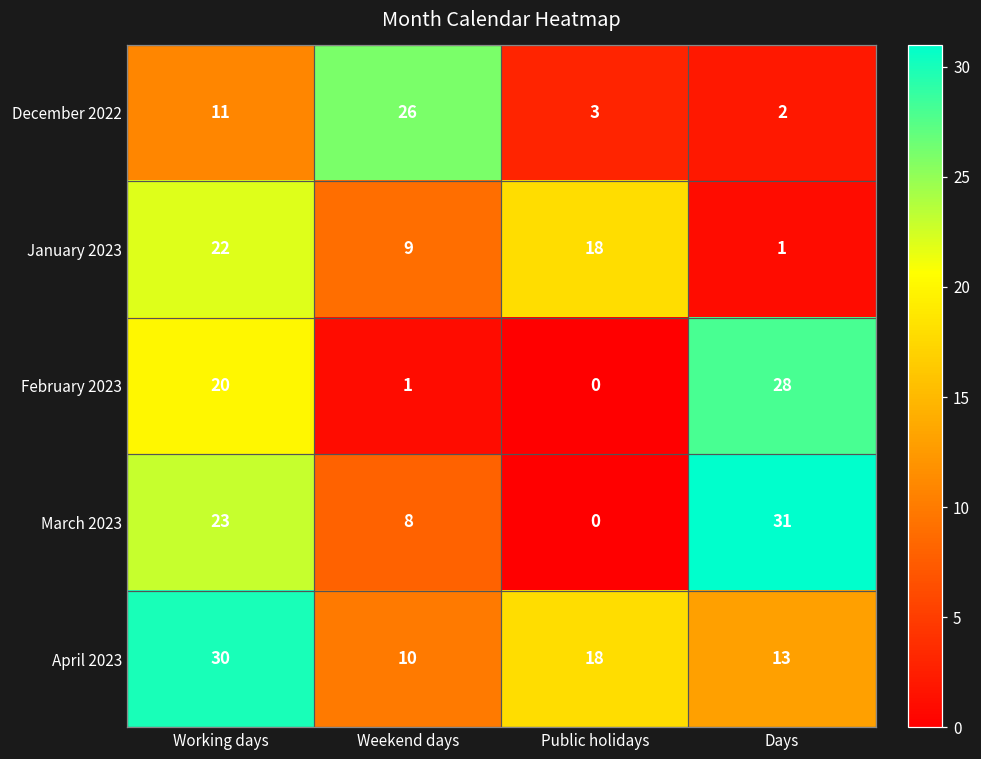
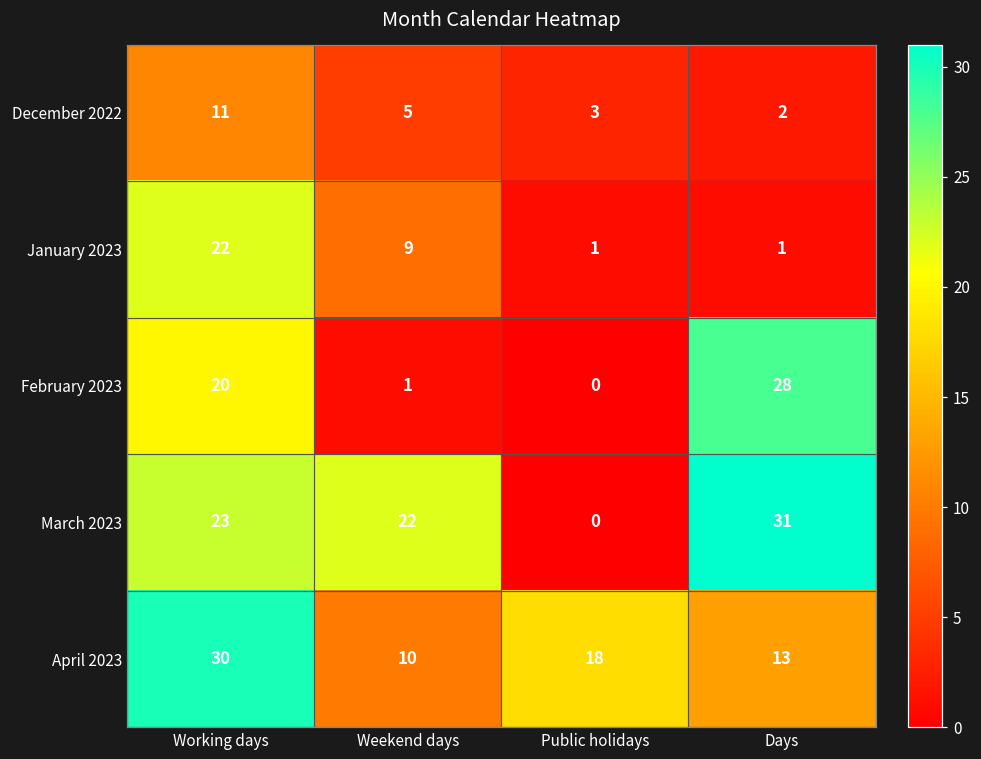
December 2022, Weekend days: 26 -> 5
January 2023, Public holidays: 18 -> 1
March 2023, Weekend days: 8 -> 22
